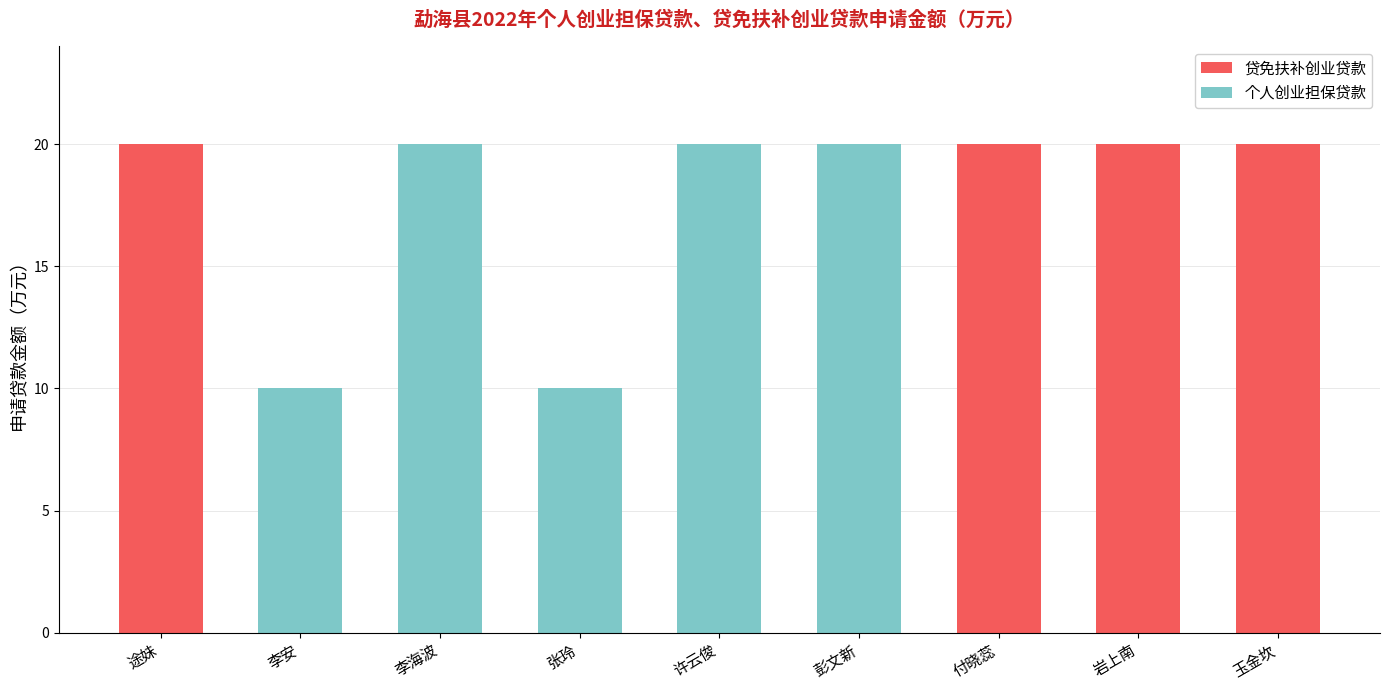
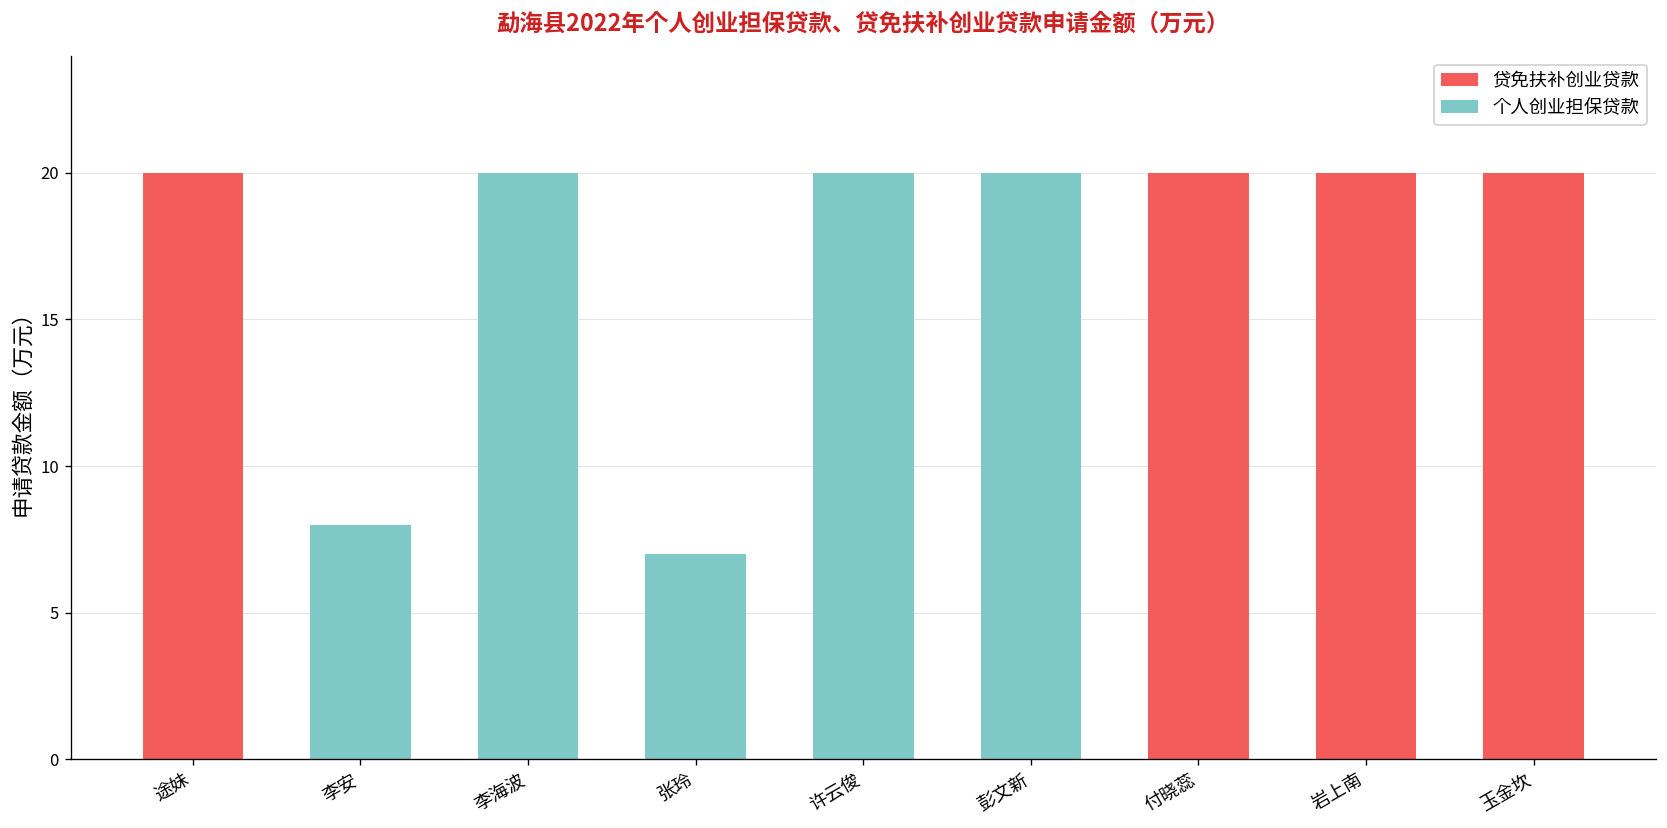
个人创业担保贷款, 李安: 10 -> 8
个人创业担保贷款, 张玲: 10 -> 7
